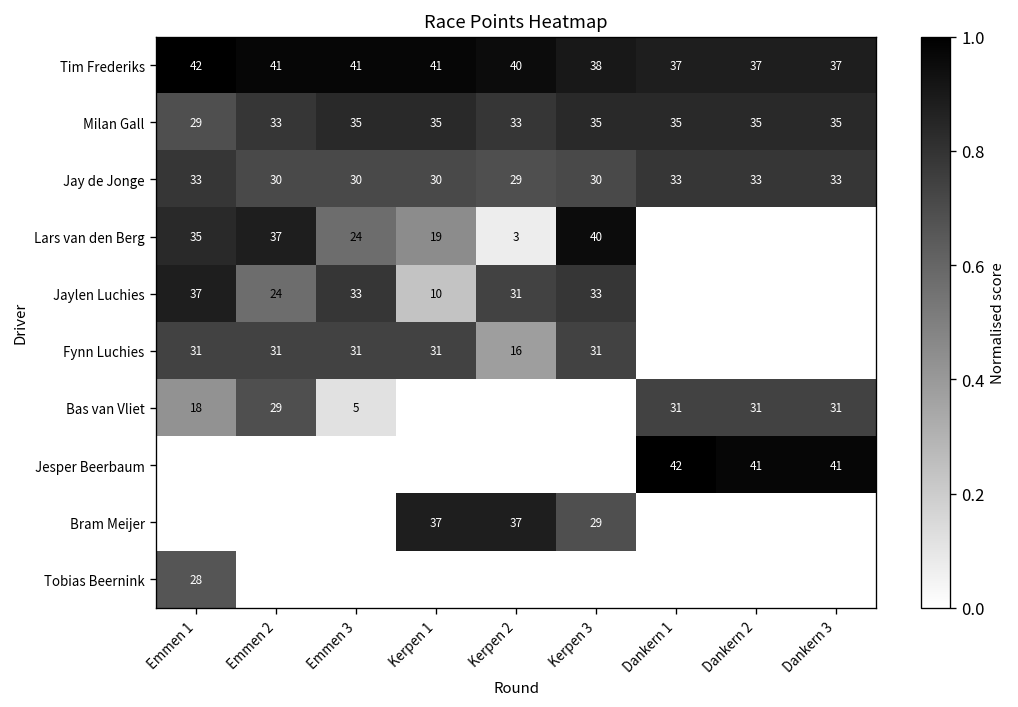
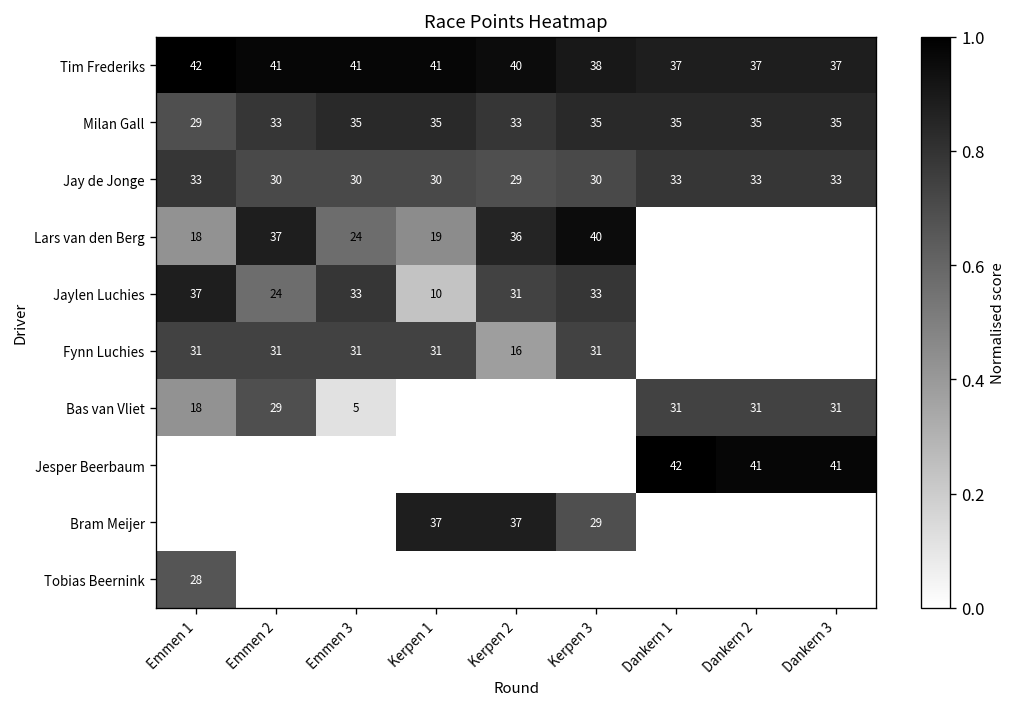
Lars van den Berg, Emmen 1: 35 -> 18
Lars van den Berg, Kerpen 2: 3 -> 36
